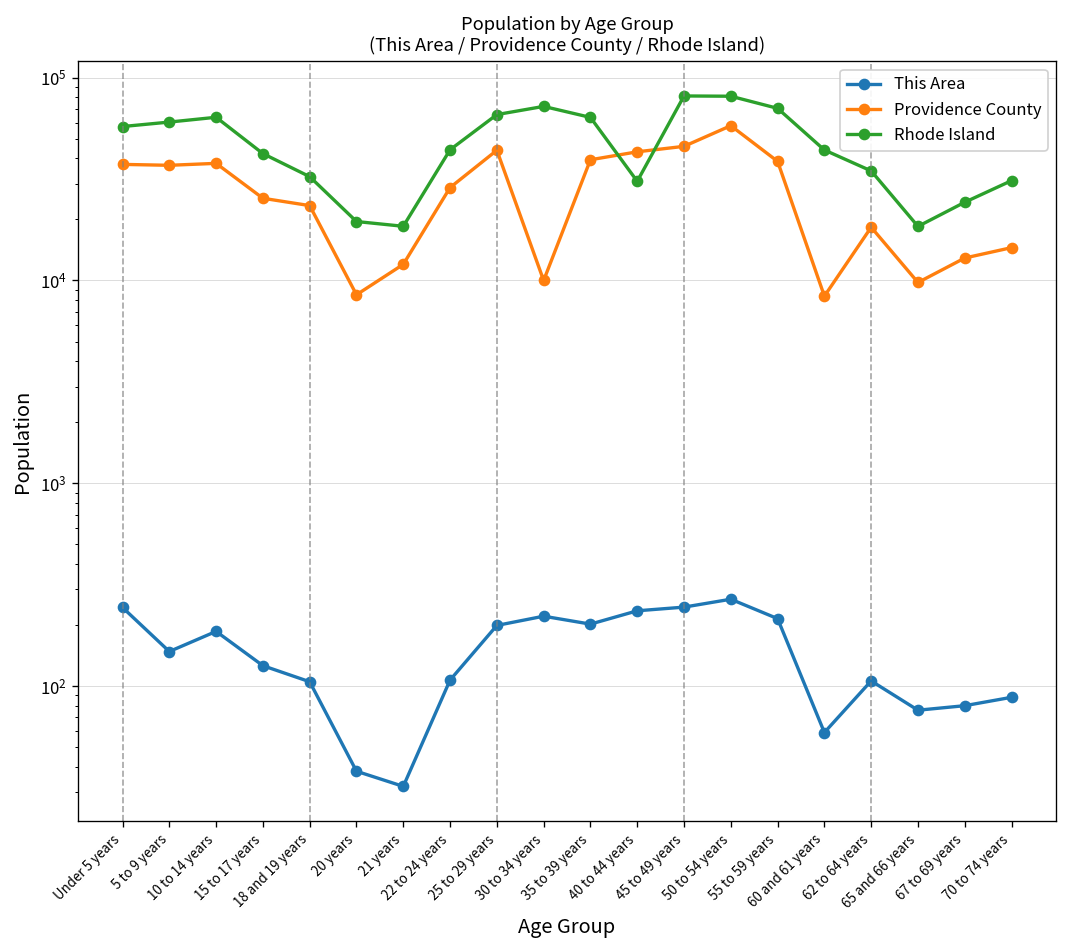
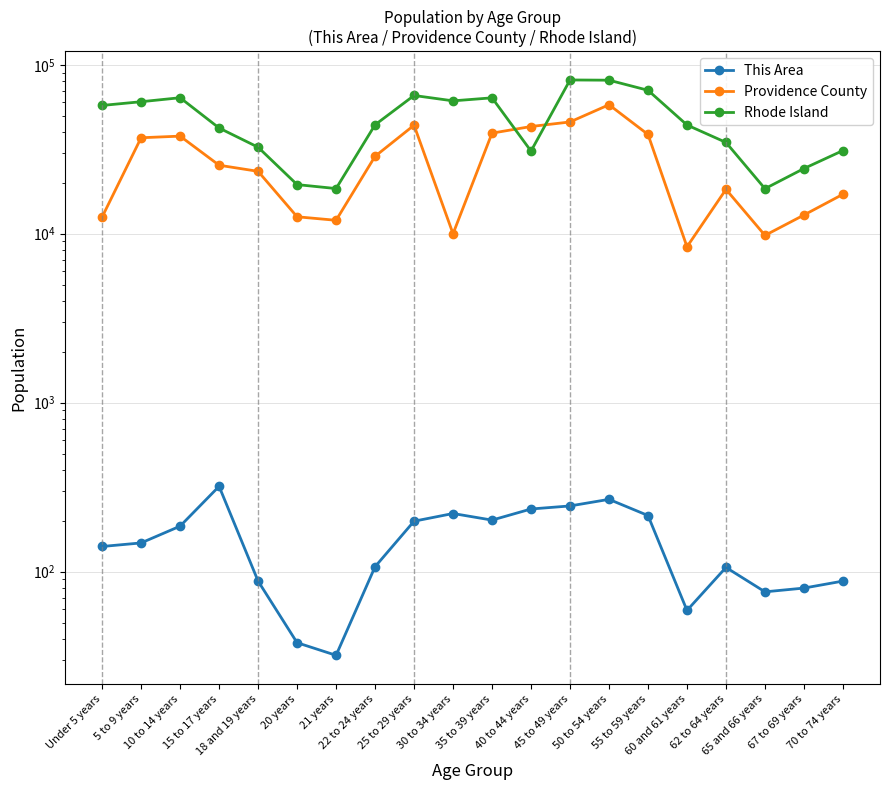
This Area, Under 5 years: 240 -> 140
Providence County, Under 5 years: 37000 -> 13000
This Area, 15 to 17 years: 130 -> 320
This Area, 18 and 19 years: 110 -> 90
Providence County, 20 years: 9000 -> 13000
Rhode Island, 30 to 34 years: 72000 -> 61000
Providence County, 70 to 74 years: 15000 -> 17000
